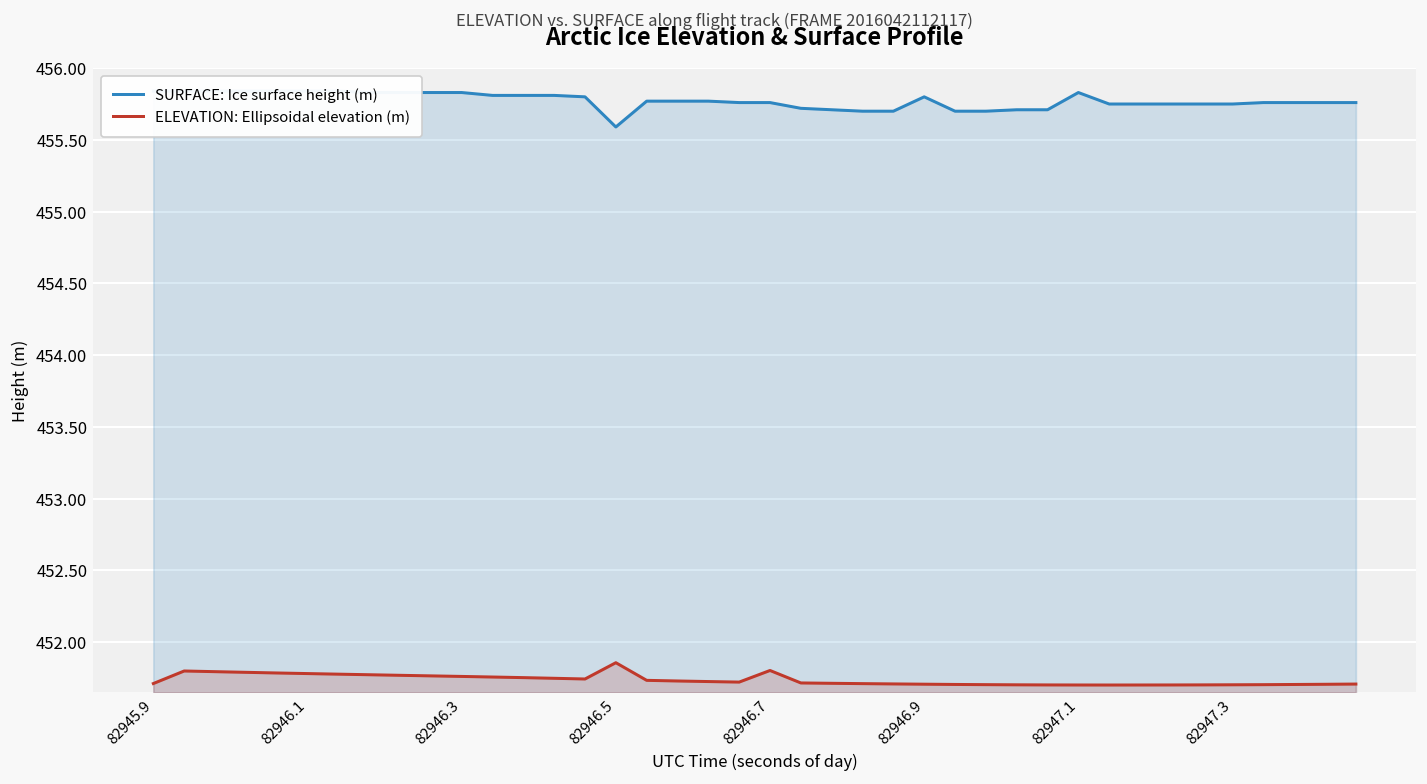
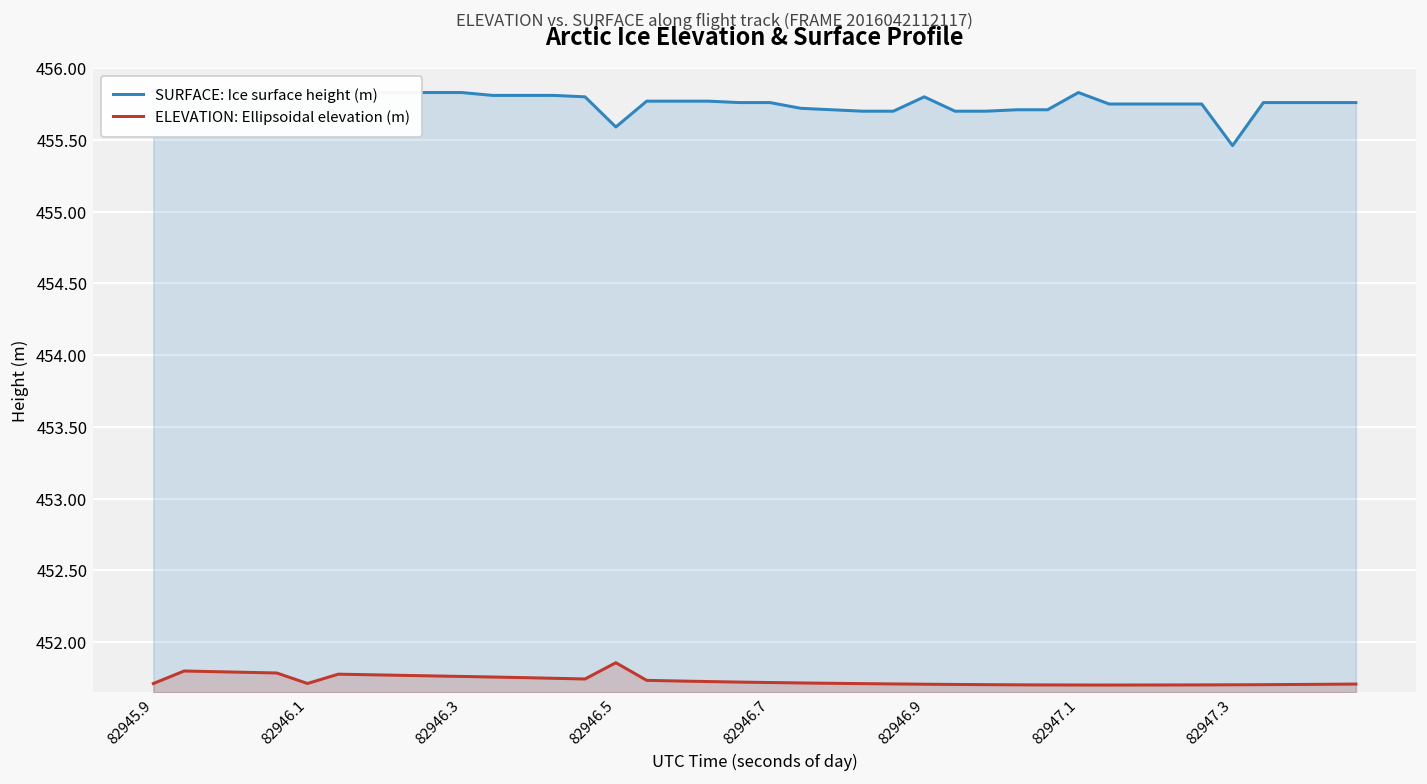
ELEVATION: Ellipsoidal elevation (m), 82946.1: 451.78 -> 451.71
ELEVATION: Ellipsoidal elevation (m), 82946.7: 451.80 -> 451.72
SURFACE: Ice surface height (m), 82947.3: 455.75 -> 455.46
